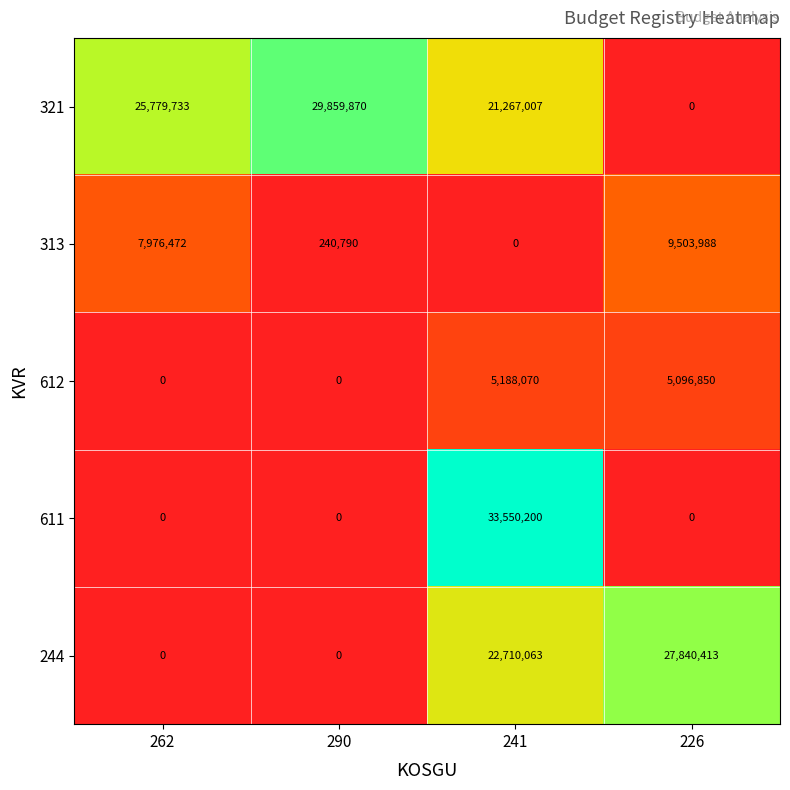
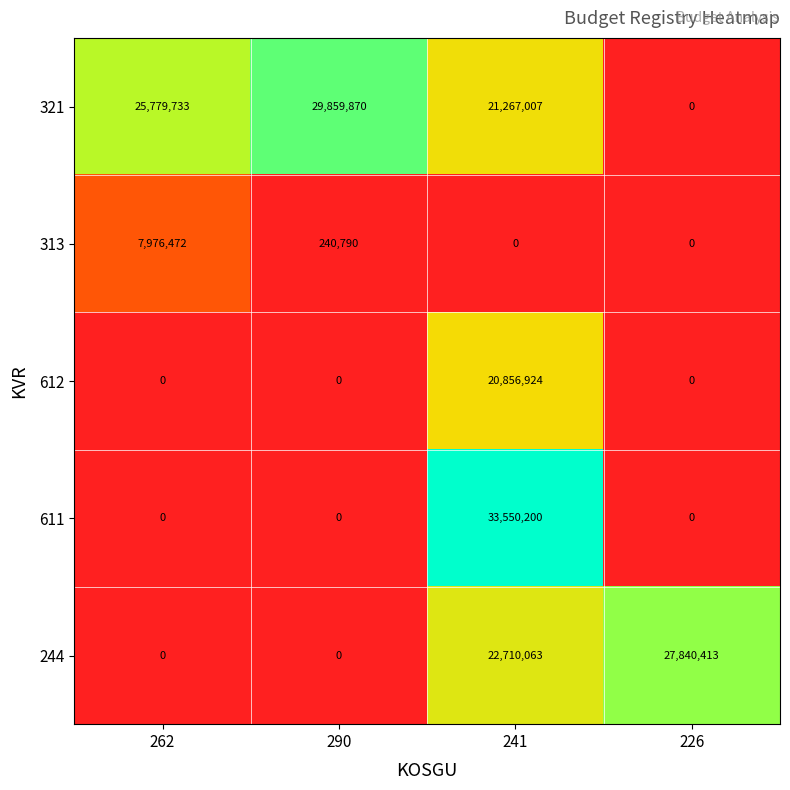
313, 226: 9,503,988 -> 0
612, 241: 5,188,070 -> 20,856,924
612, 226: 5,096,850 -> 0
